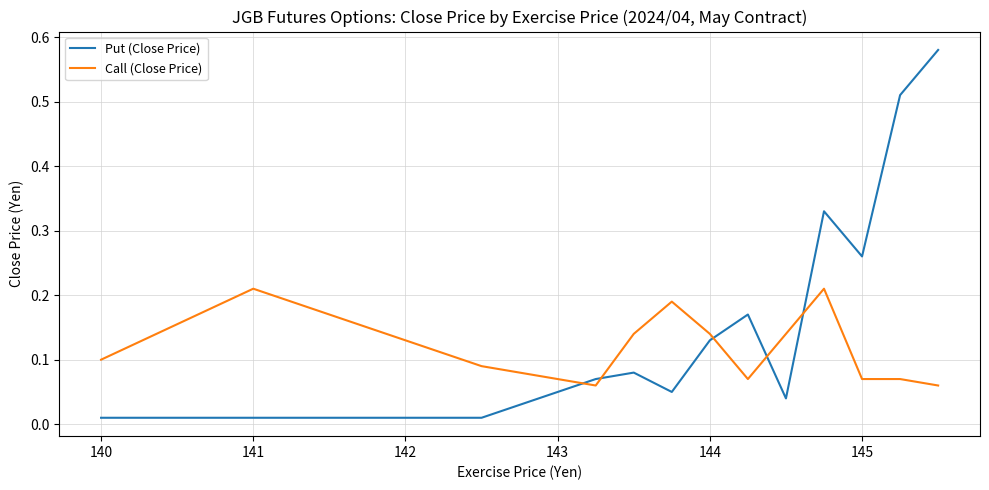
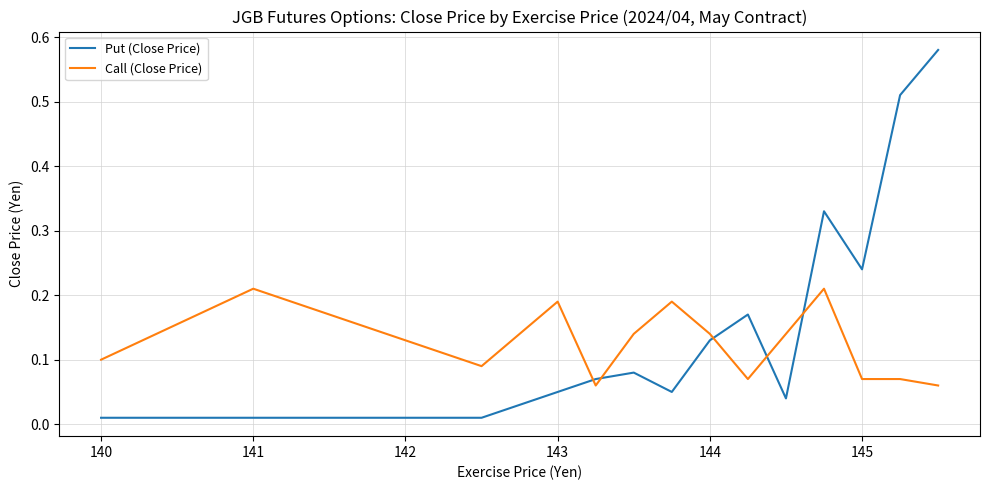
Call (Close Price), 143: 0.07 -> 0.19
Put (Close Price), 145: 0.26 -> 0.24
